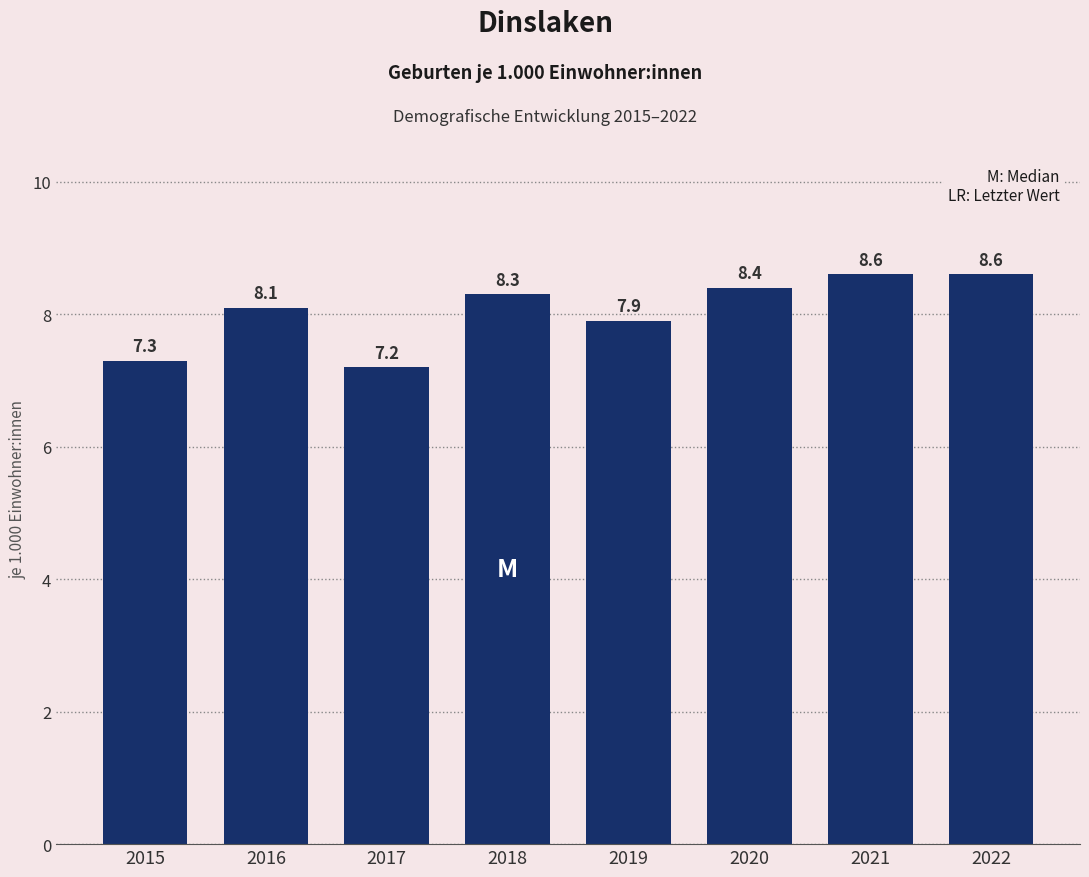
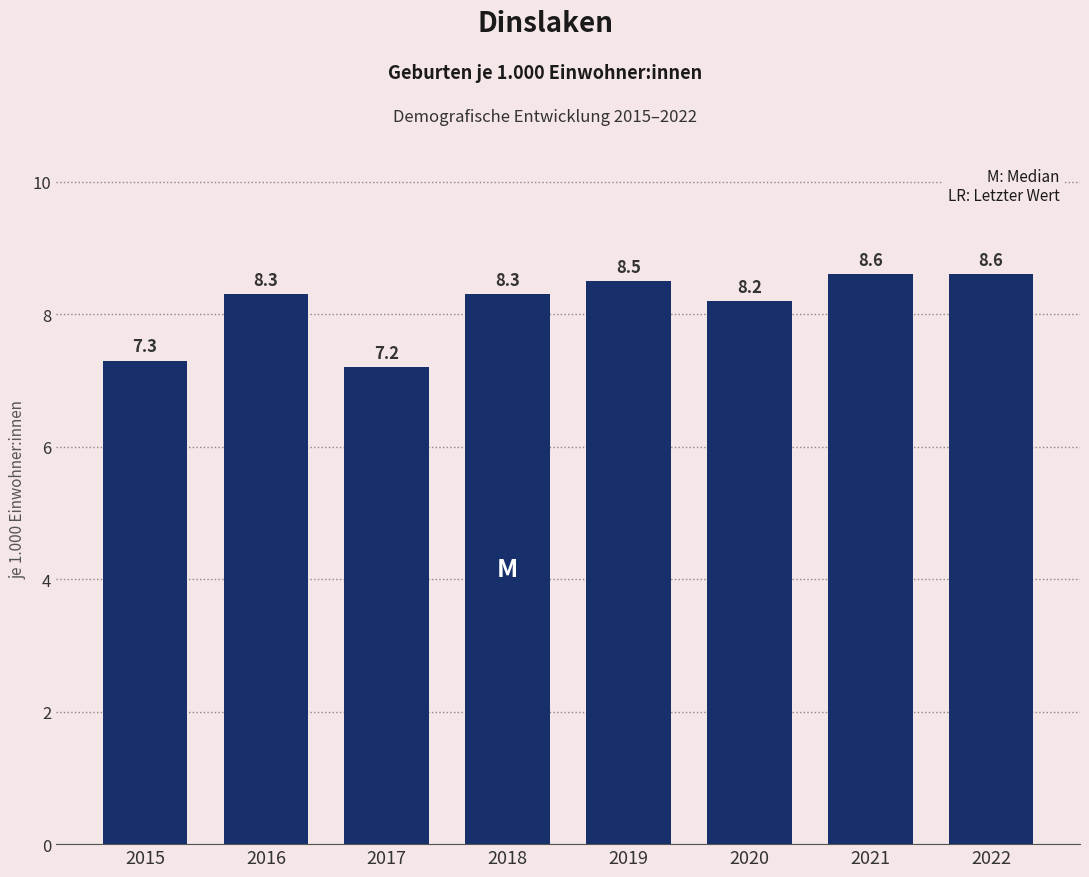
2016: 8.1 -> 8.3
2019: 7.9 -> 8.5
2020: 8.4 -> 8.2
